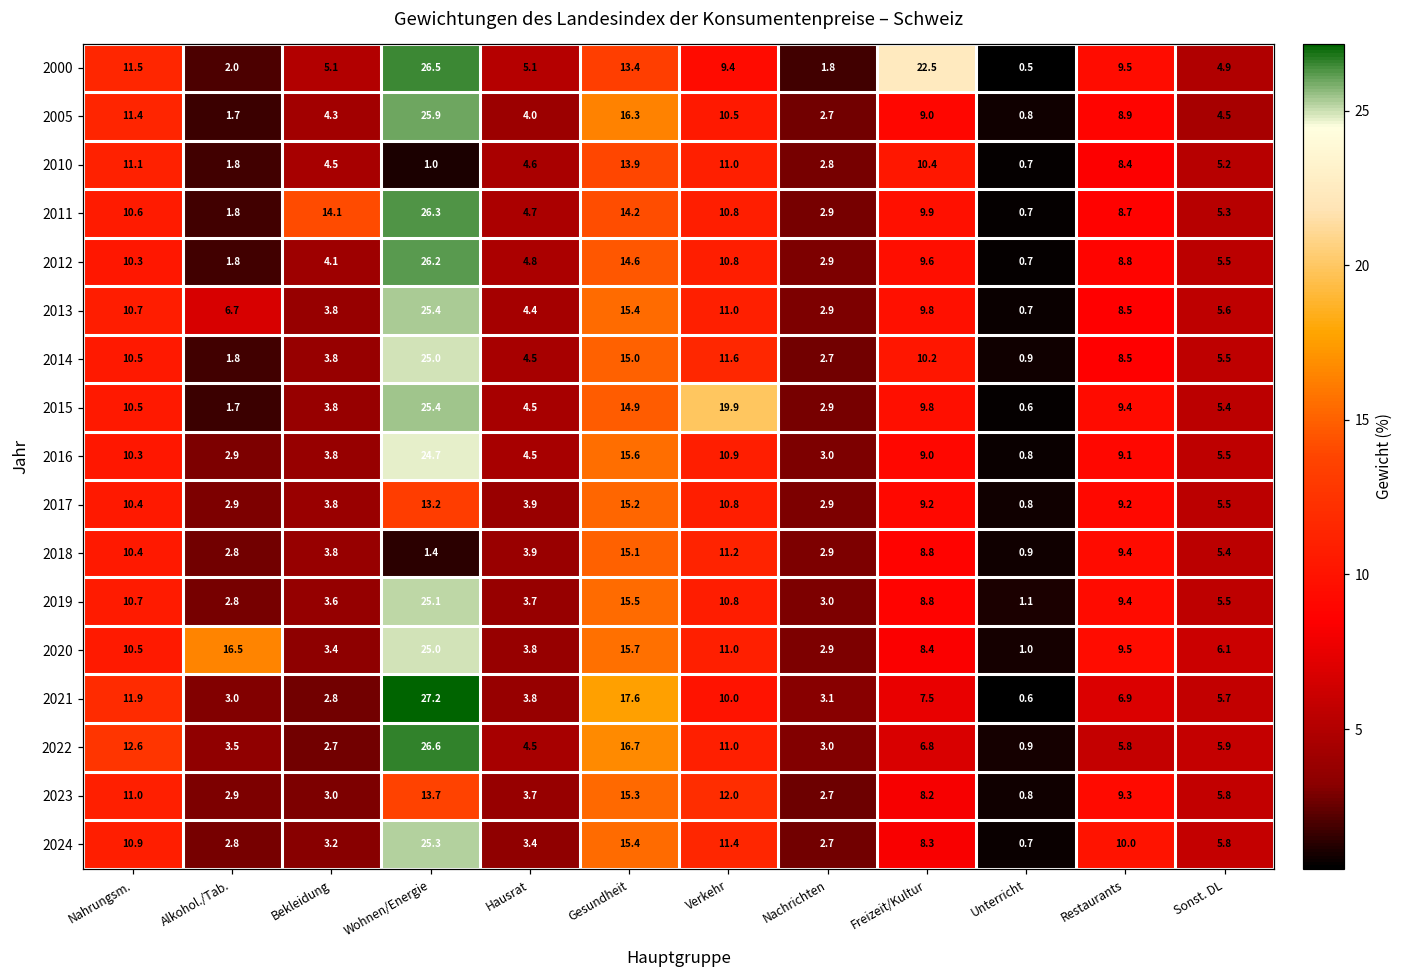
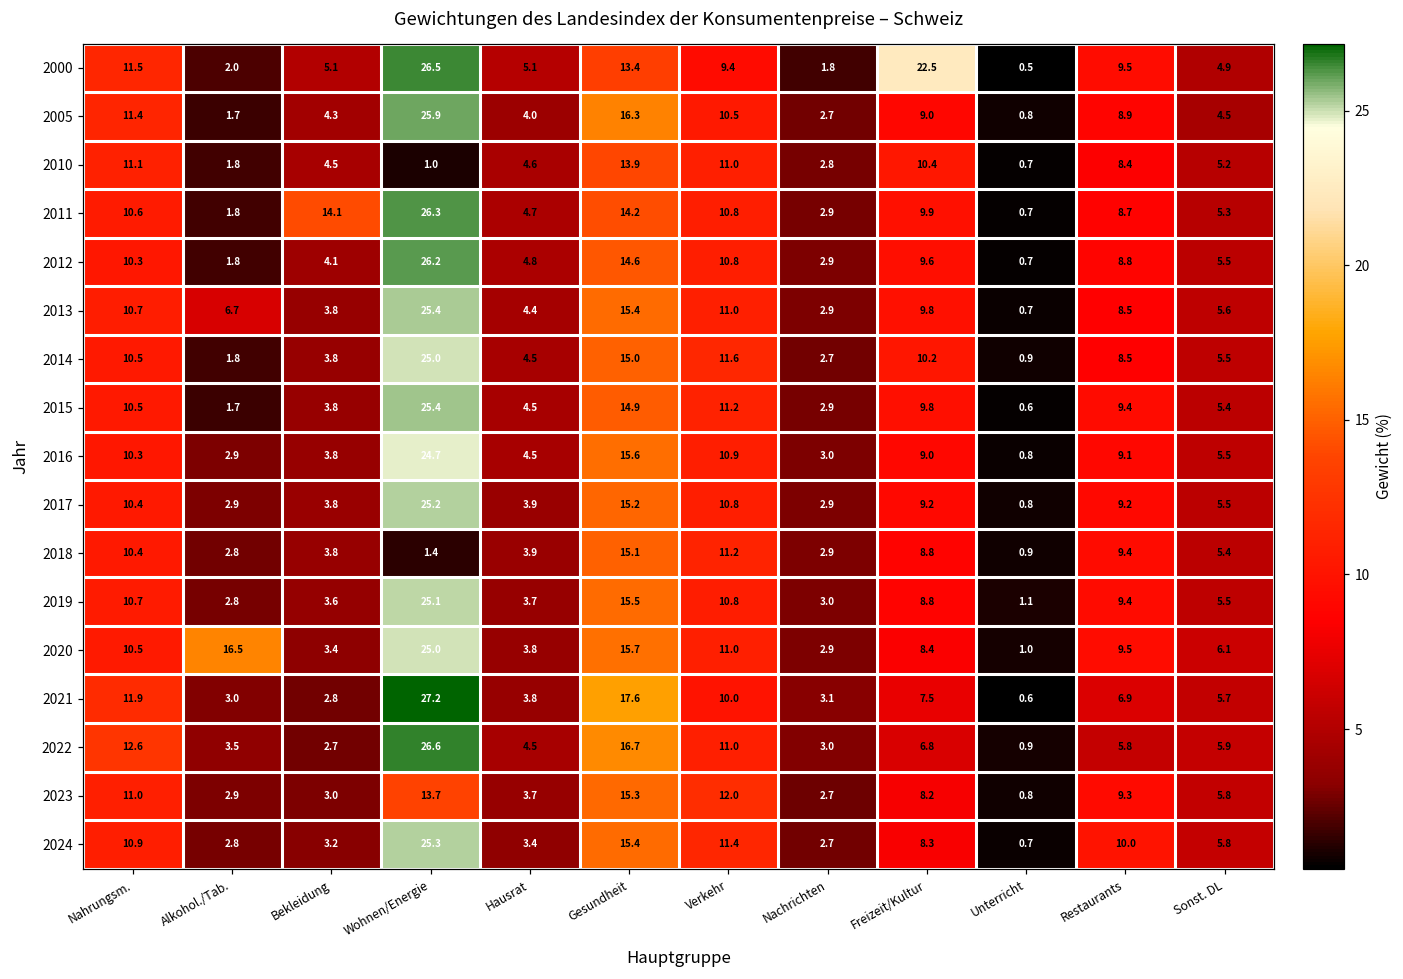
2015, Verkehr: 19.9 -> 11.2
2017, Wohnen/Energie: 13.2 -> 25.2
